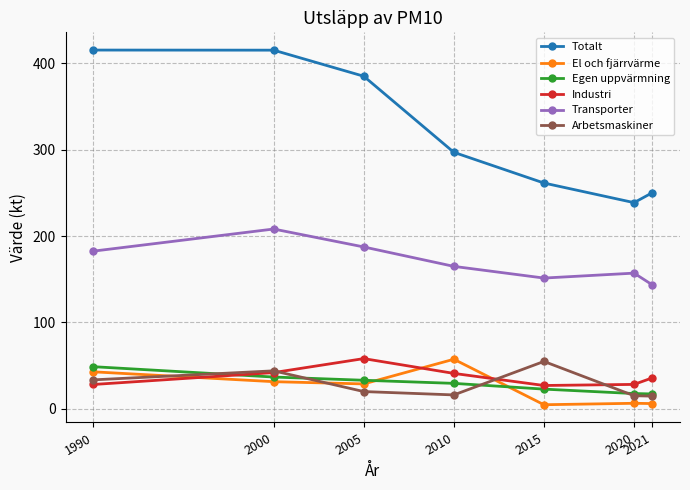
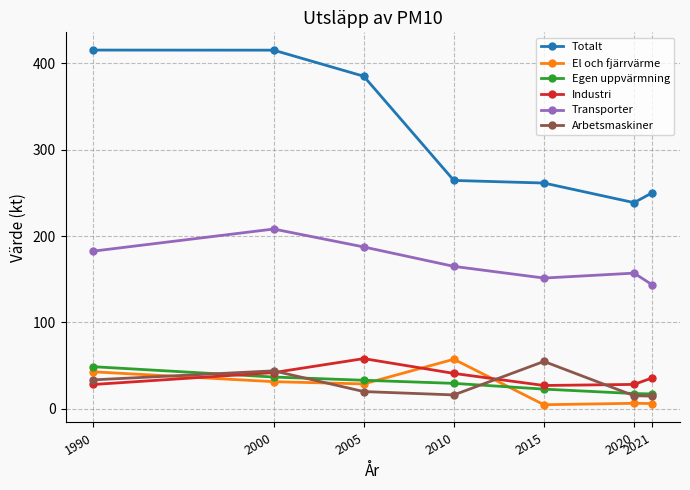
Totalt, 2010: 300 -> 260
